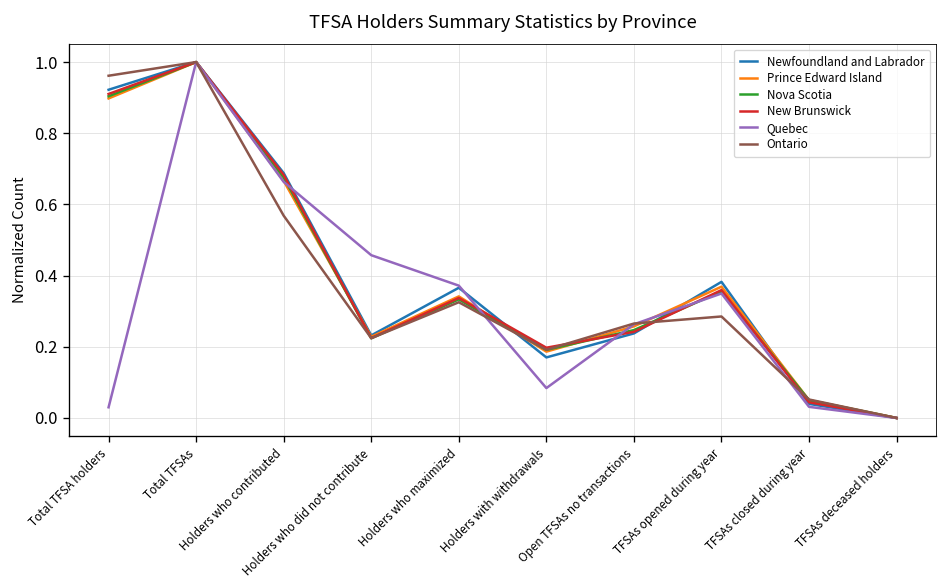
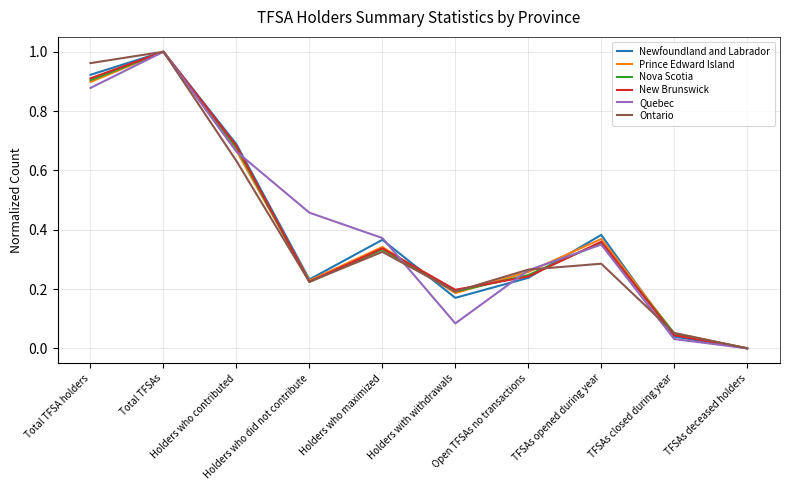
Quebec, Total TFSA holders: 0.03 -> 0.88
Ontario, Holders who contributed: 0.57 -> 0.63
